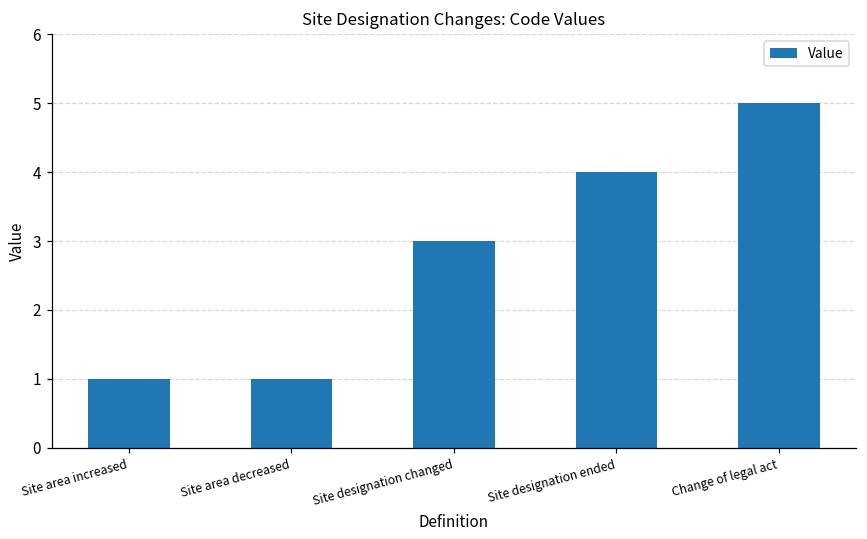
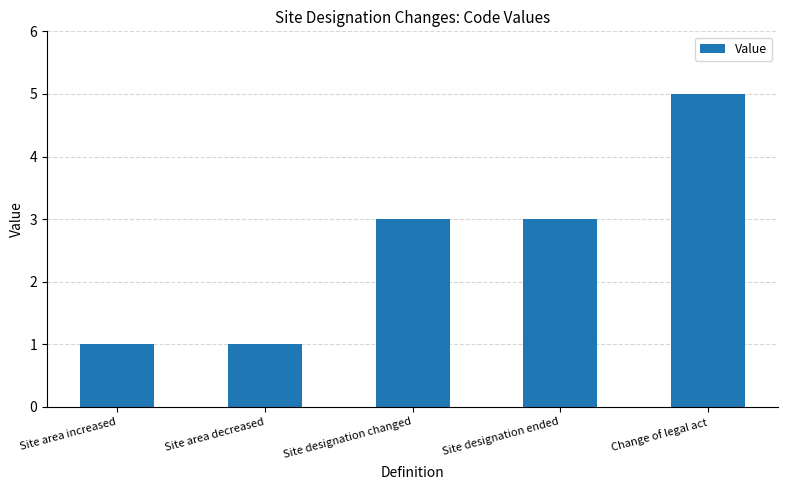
Site designation ended: 4 -> 3
